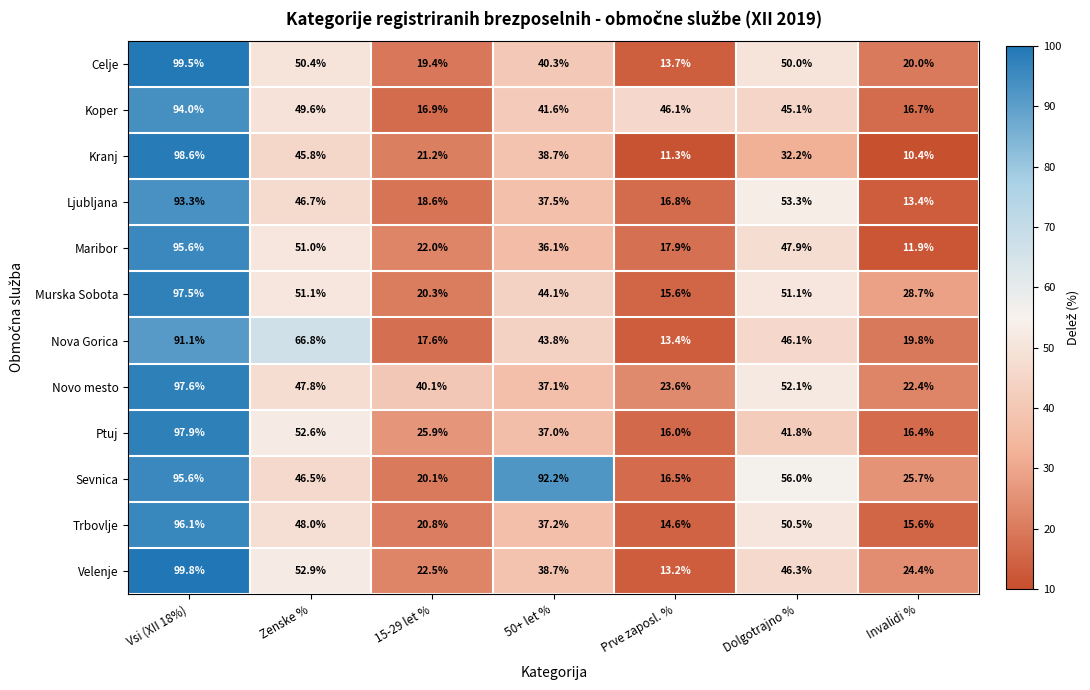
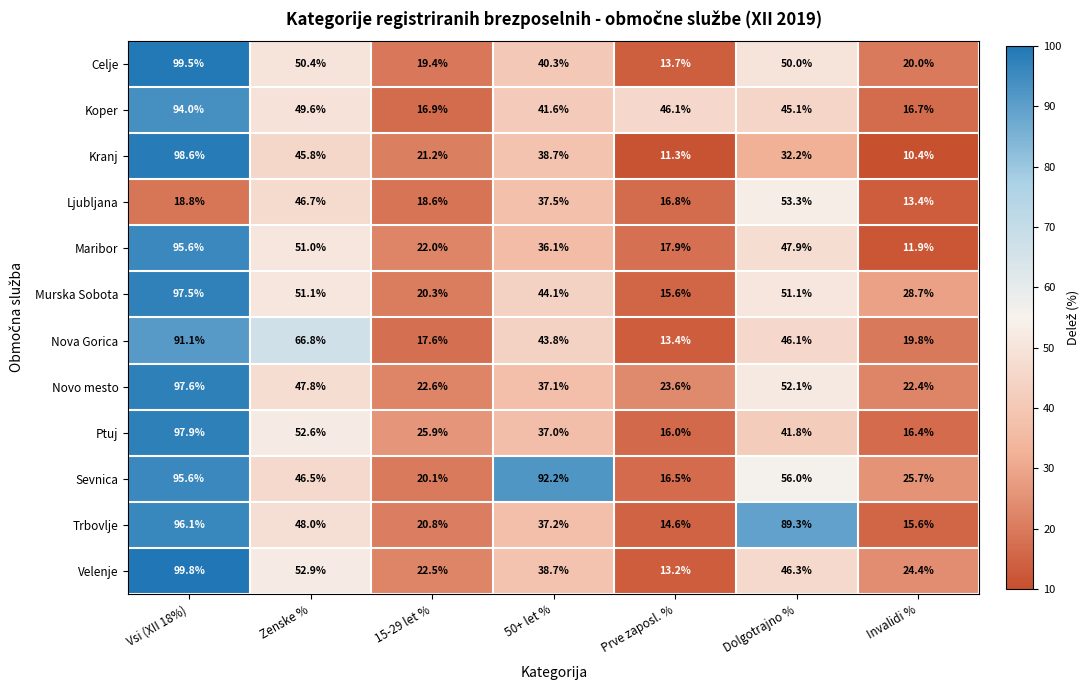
Ljubljana, Vsi (XII 18%): 93.3% -> 18.8%
Novo mesto, 15-29 let %: 40.1% -> 22.6%
Trbovlje, Dolgotrajno %: 50.5% -> 89.3%
